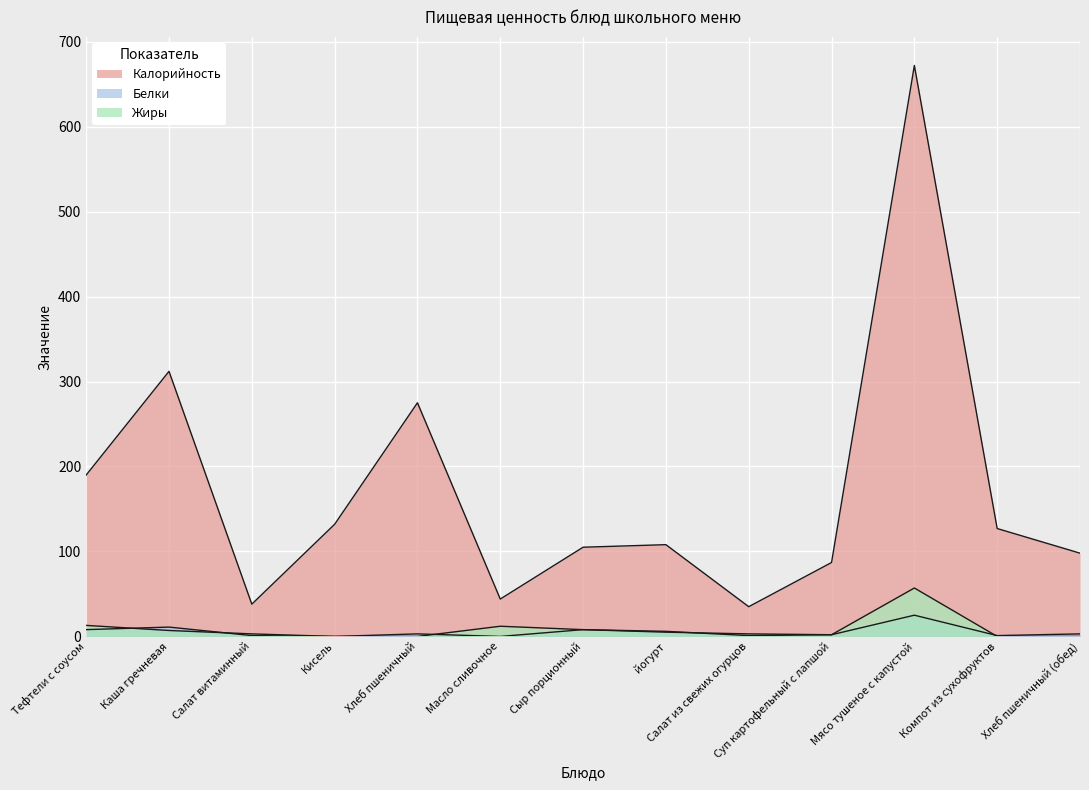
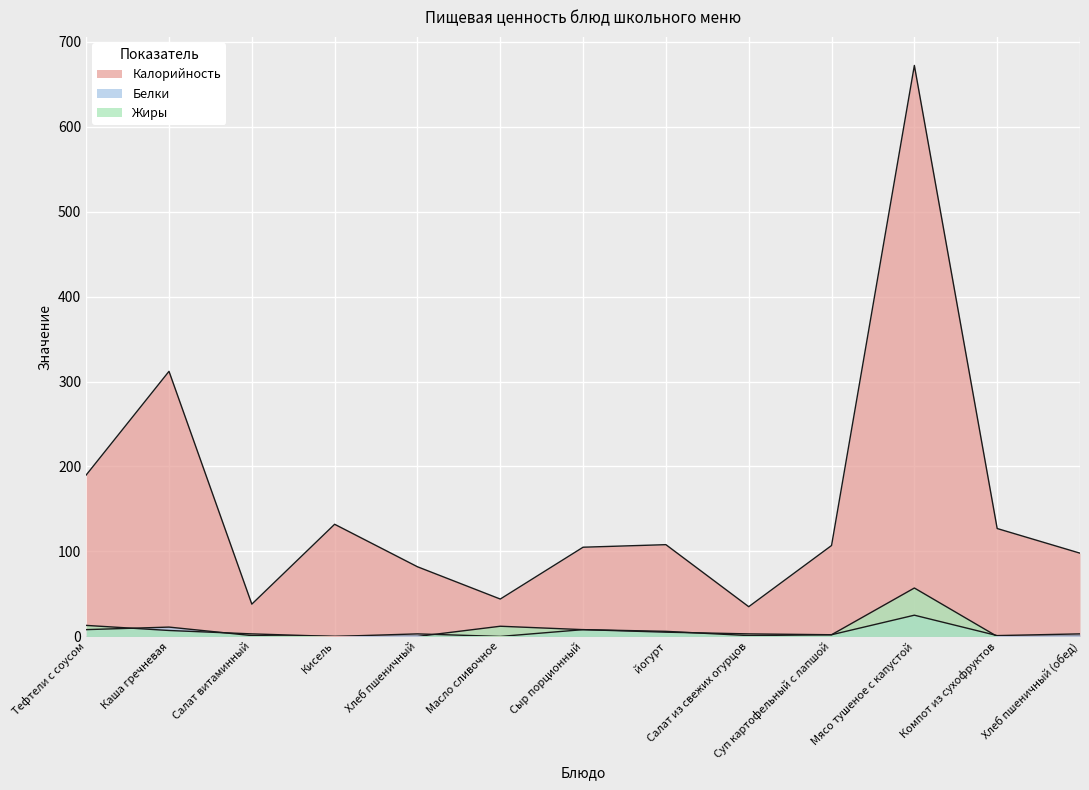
Калорийность, Хлеб пшеничный: 280 -> 80
Калорийность, Суп картофельный с лапшой: 90 -> 110
